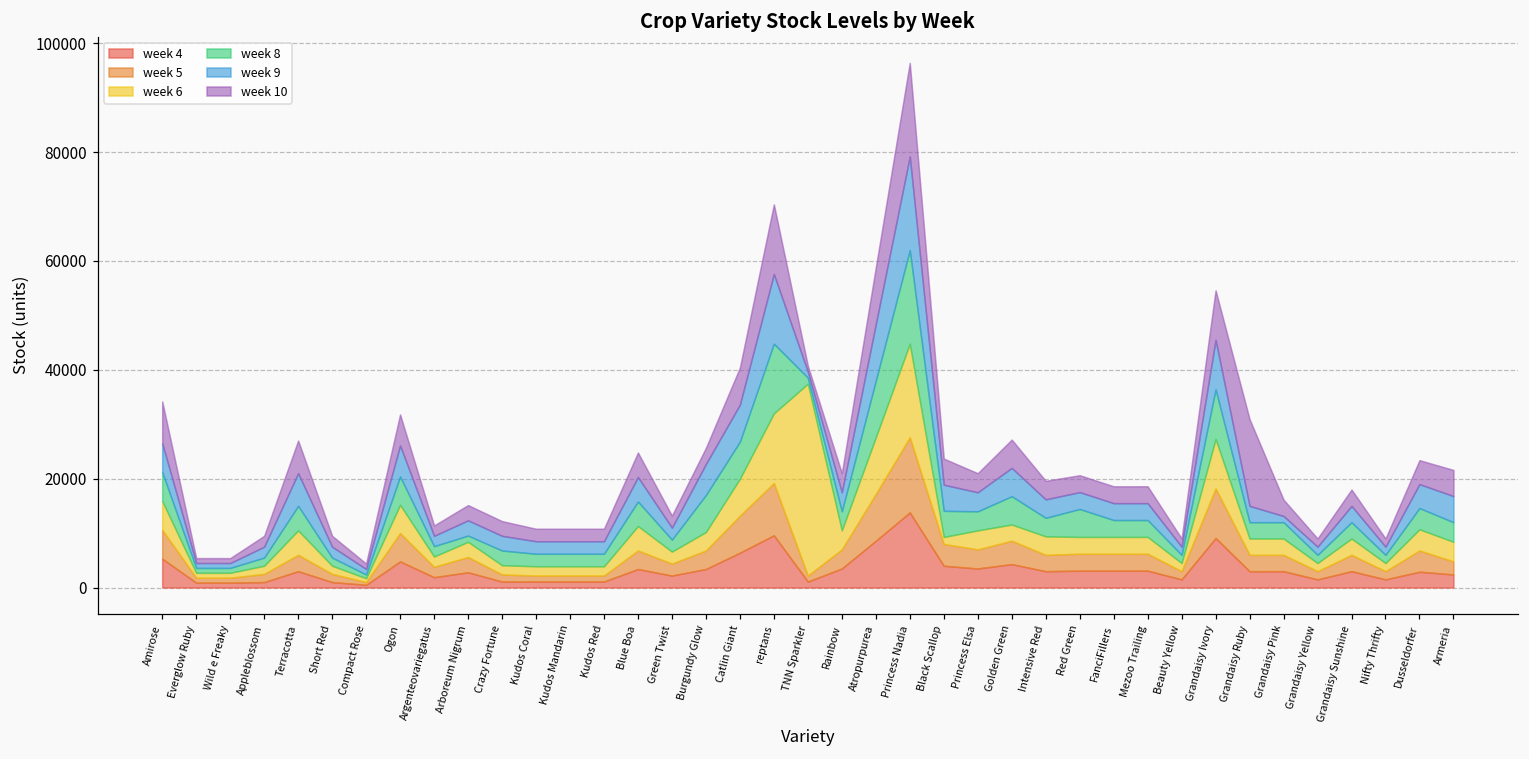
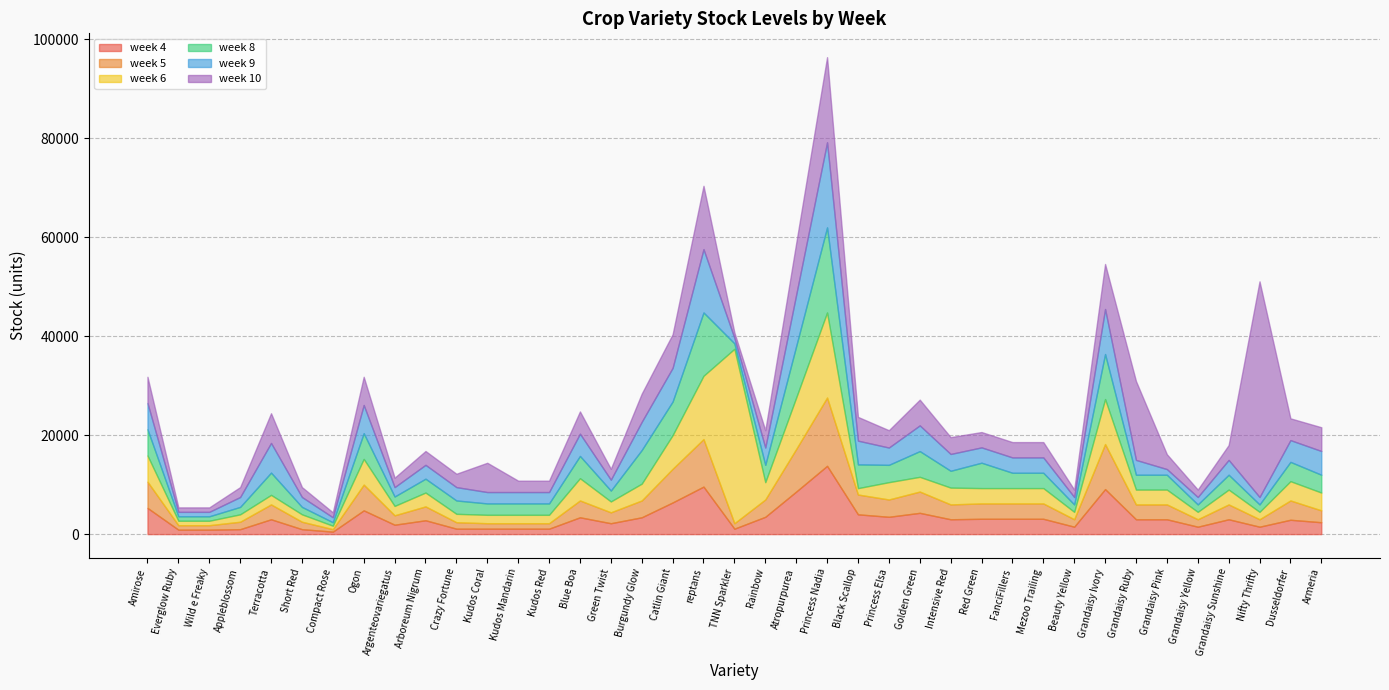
week 10, Amirose: 8000 -> 5000
week 6, Terracotta: 5000 -> 2000
week 8, Arboreum Nigrum: 1000 -> 3000
week 10, Kudos Coral: 2000 -> 6000
week 10, Burgundy Glow: 3000 -> 6000
week 10, Nifty Thrifty: 2000 -> 44000
